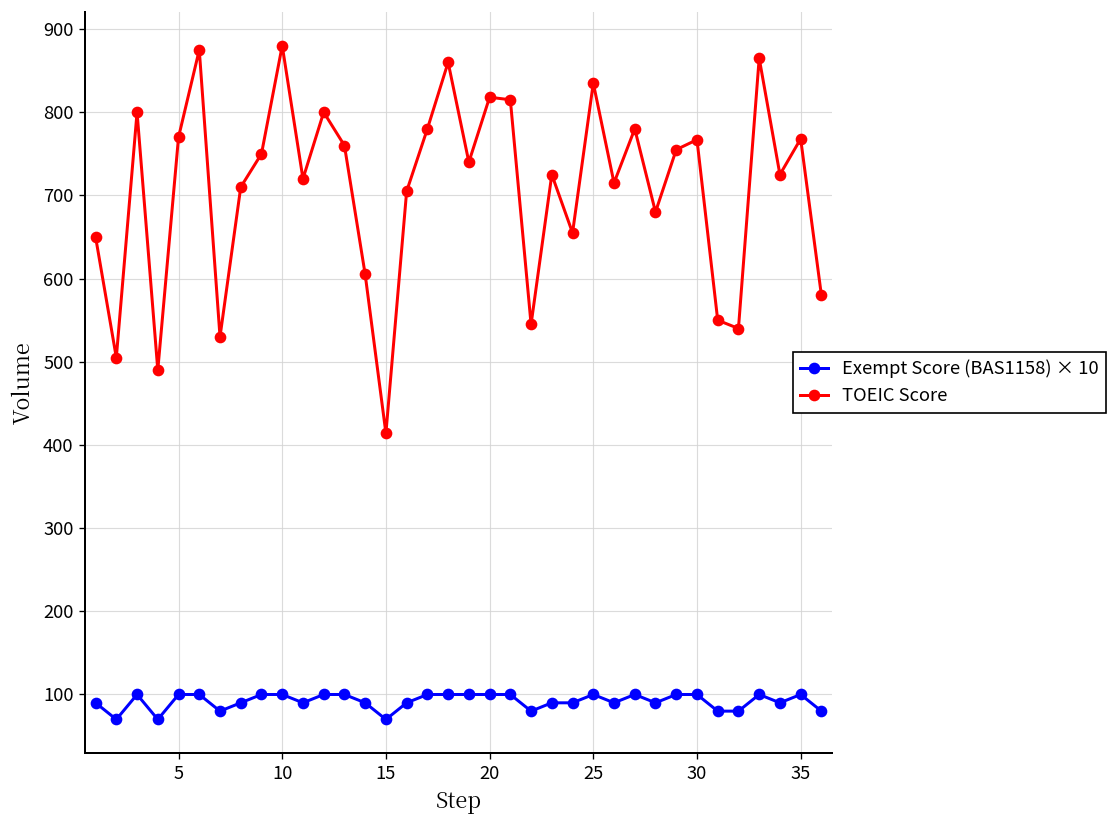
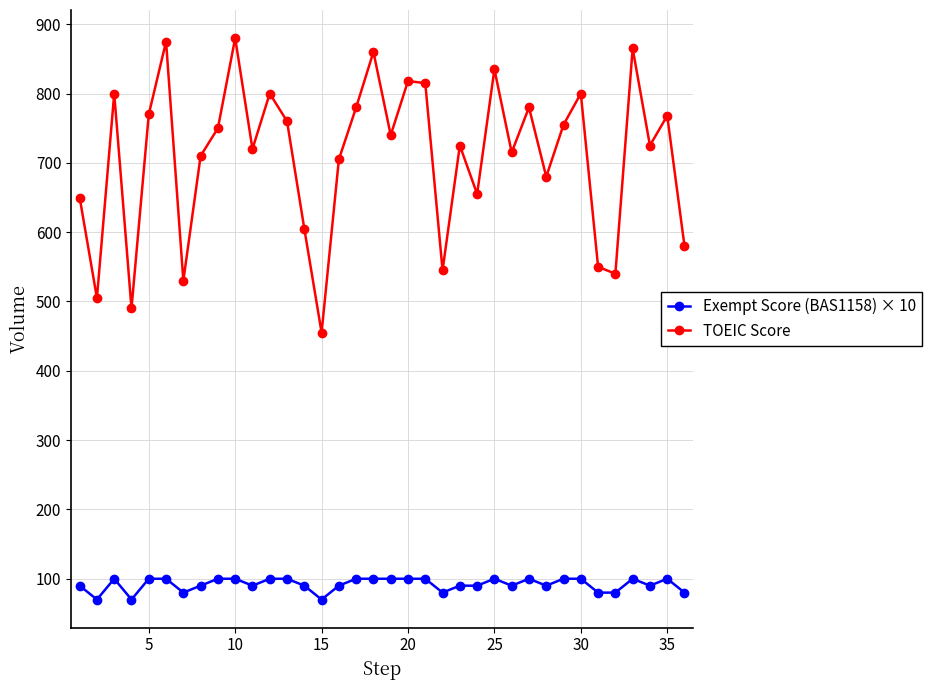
TOEIC Score, 15: 410 -> 460
TOEIC Score, 30: 770 -> 800
